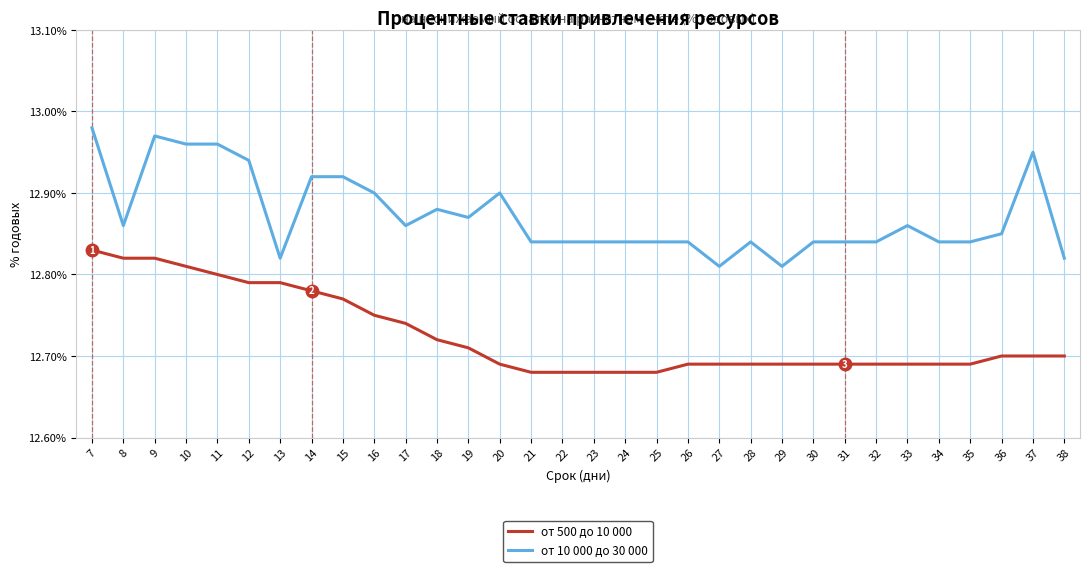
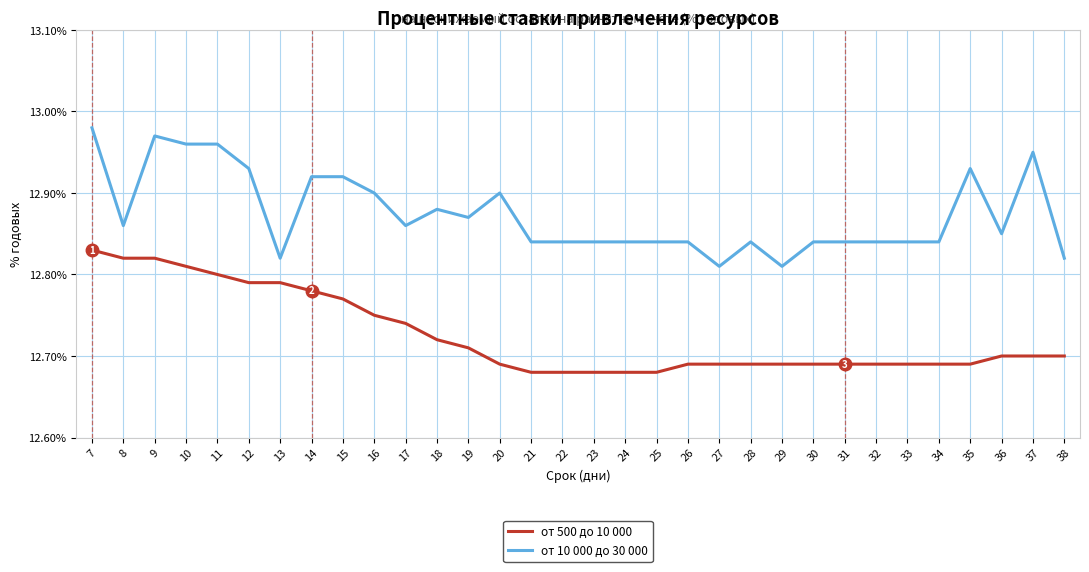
от 10 000 до 30 000, 12: 12.94% -> 12.93%
от 10 000 до 30 000, 33: 12.86% -> 12.84%
от 10 000 до 30 000, 35: 12.84% -> 12.93%
